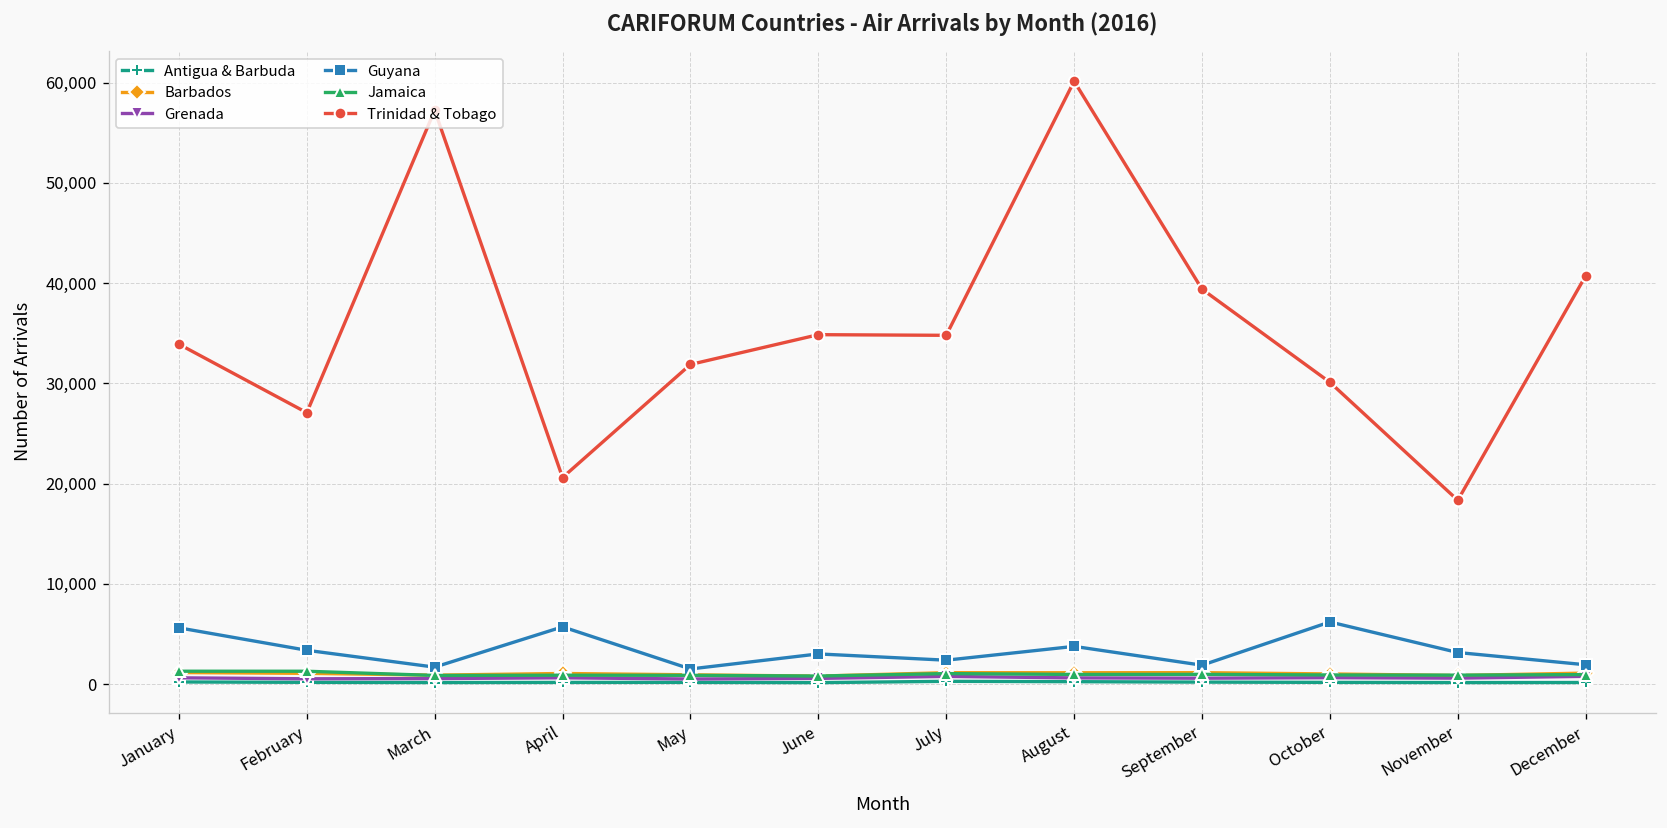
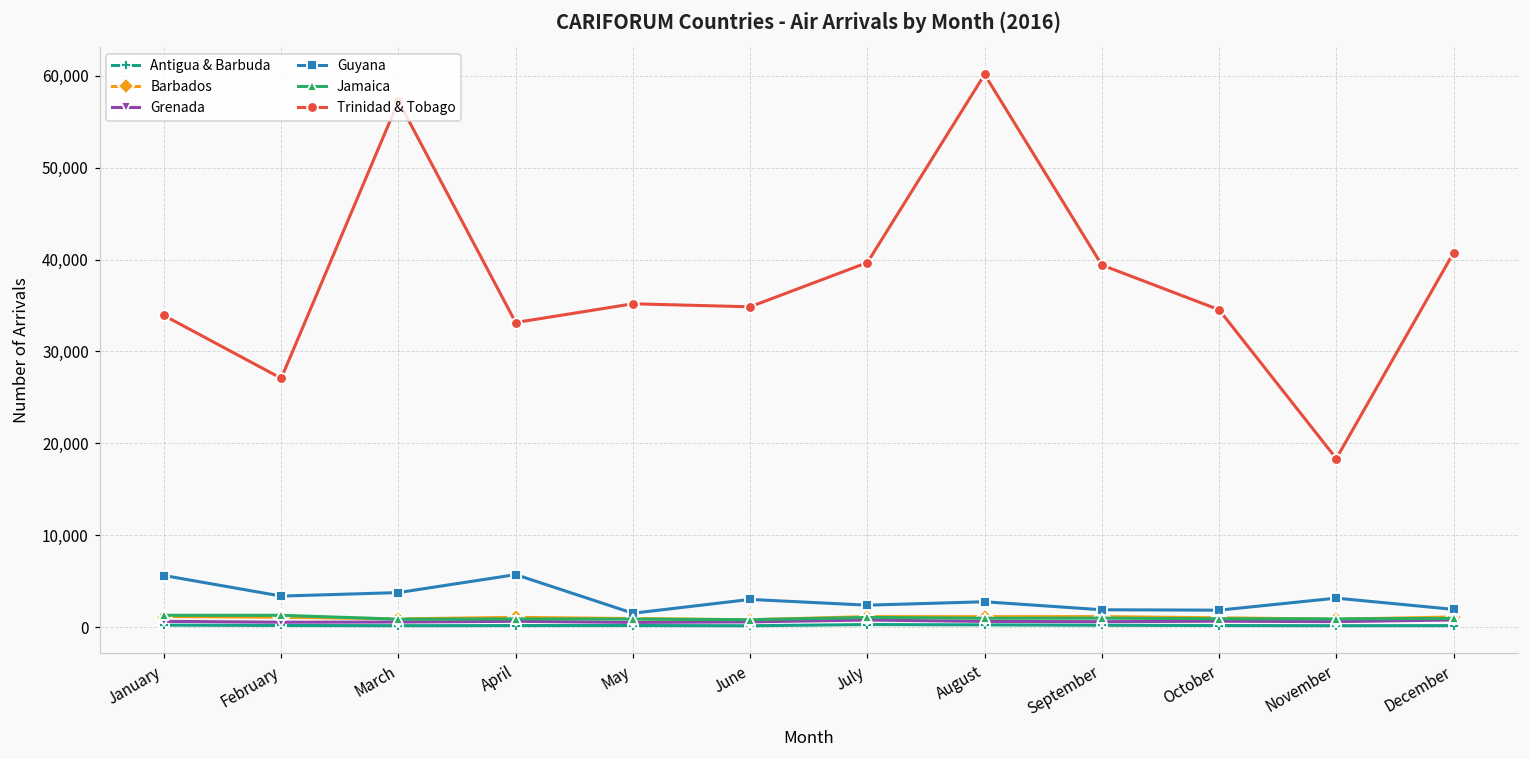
Guyana, March: 2,000 -> 4,000
Trinidad & Tobago, April: 21,000 -> 33,000
Trinidad & Tobago, May: 32,000 -> 35,000
Trinidad & Tobago, July: 35,000 -> 40,000
Guyana, August: 4,000 -> 3,000
Guyana, October: 6,000 -> 2,000
Trinidad & Tobago, October: 30,000 -> 35,000
